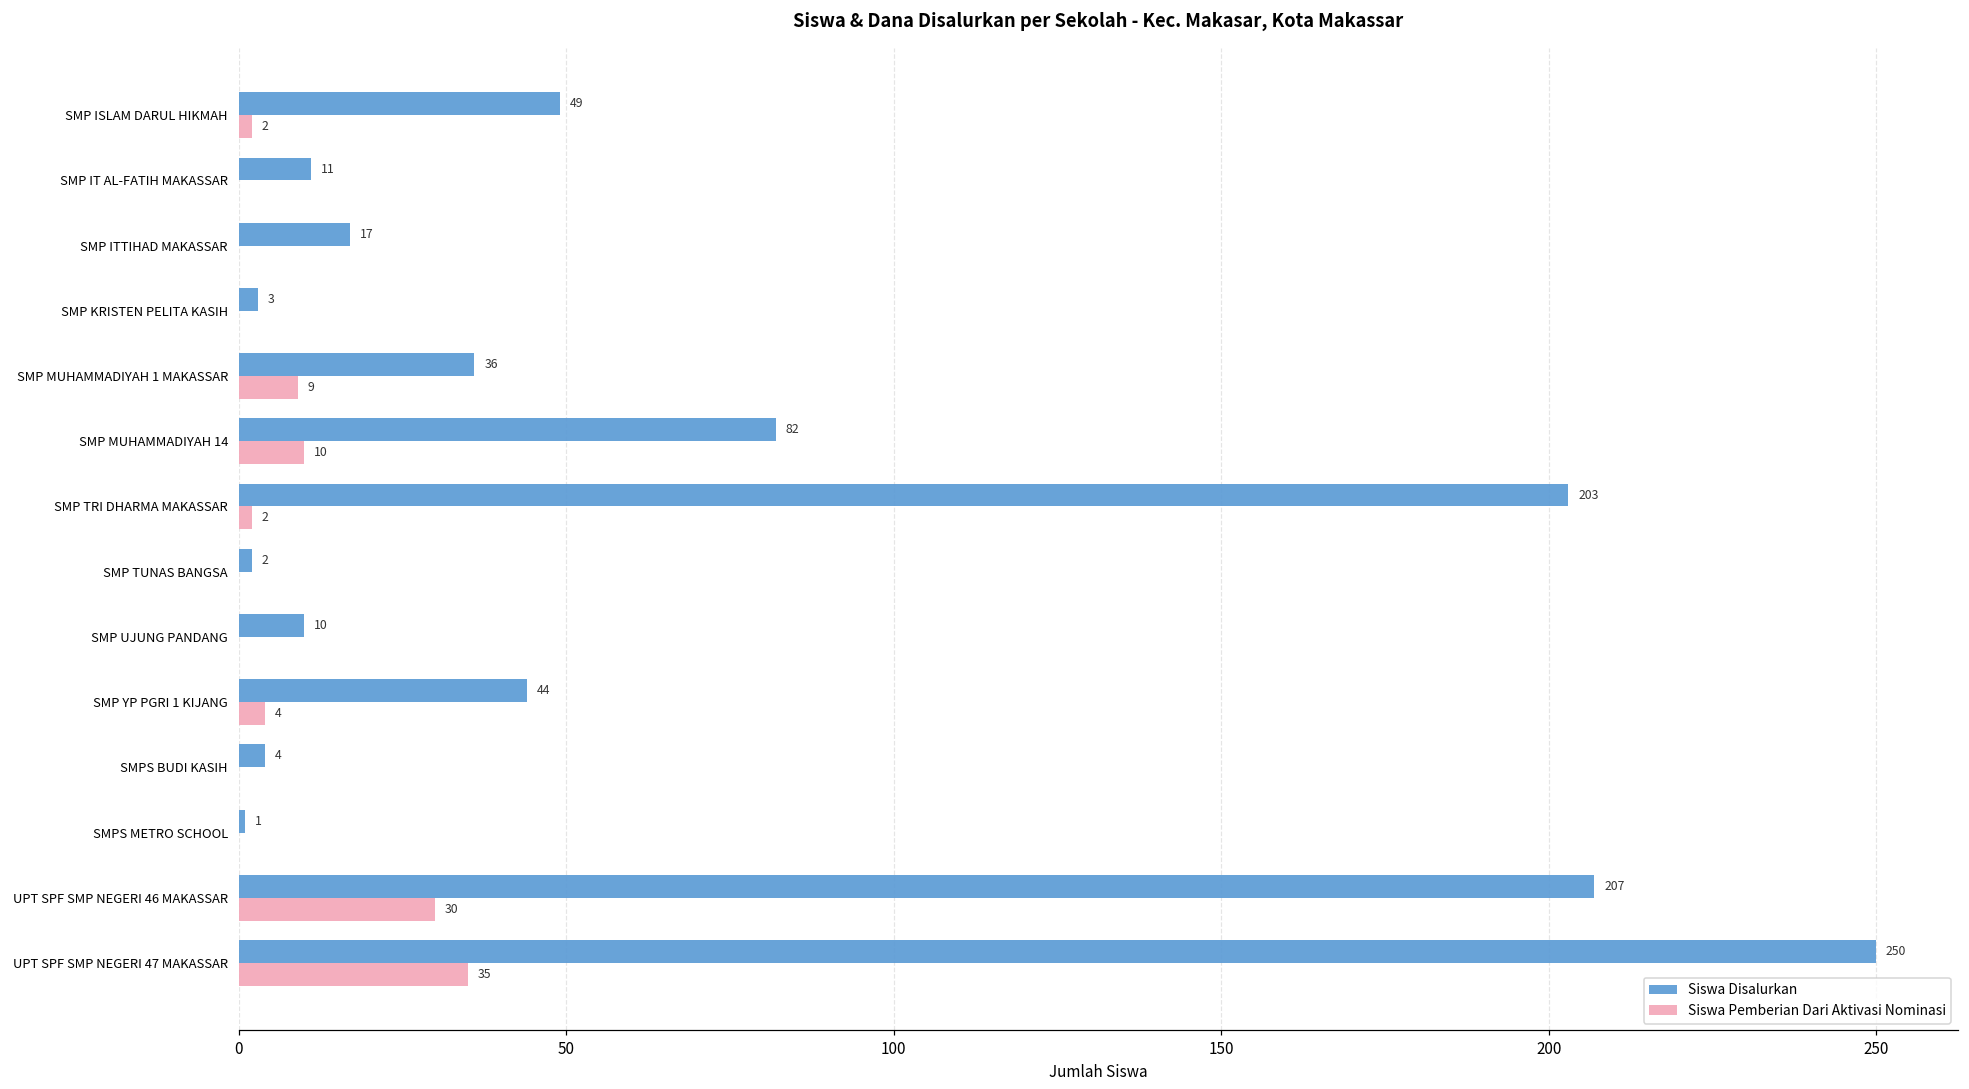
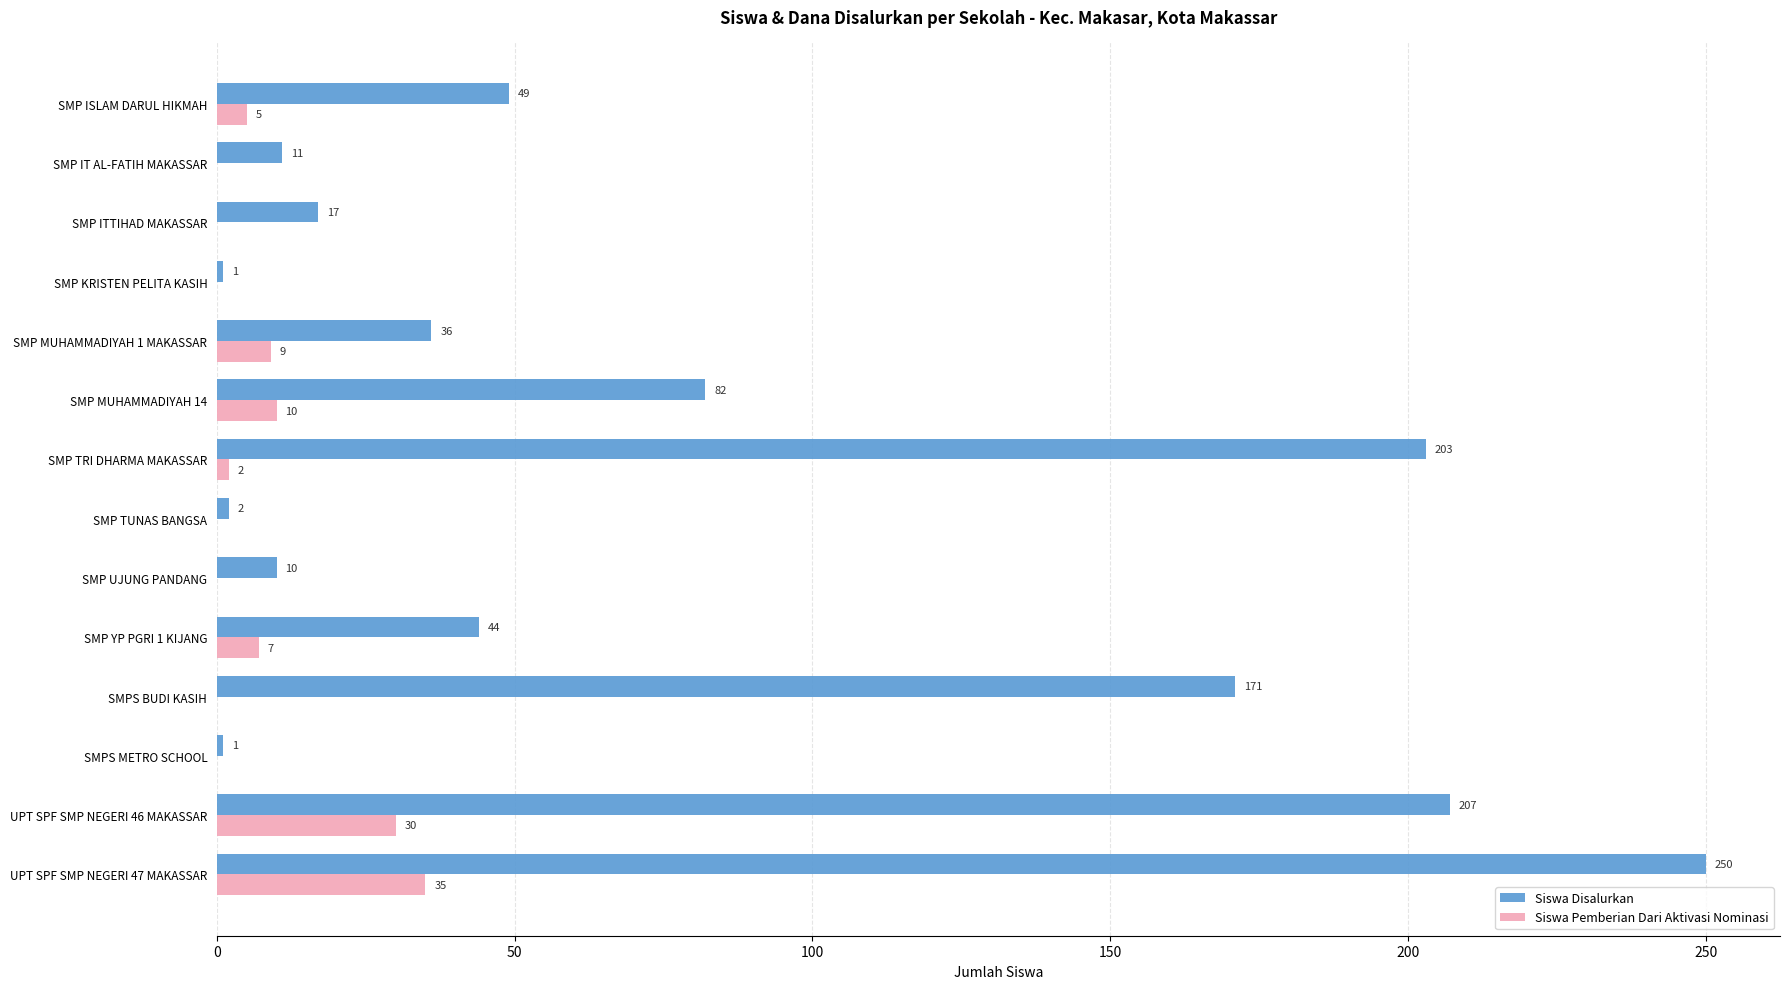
Siswa Pemberian Dari Aktivasi Nominasi, SMP ISLAM DARUL HIKMAH: 2 -> 5
Siswa Disalurkan, SMP KRISTEN PELITA KASIH: 3 -> 1
Siswa Pemberian Dari Aktivasi Nominasi, SMP YP PGRI 1 KIJANG: 4 -> 7
Siswa Disalurkan, SMPS BUDI KASIH: 4 -> 171
